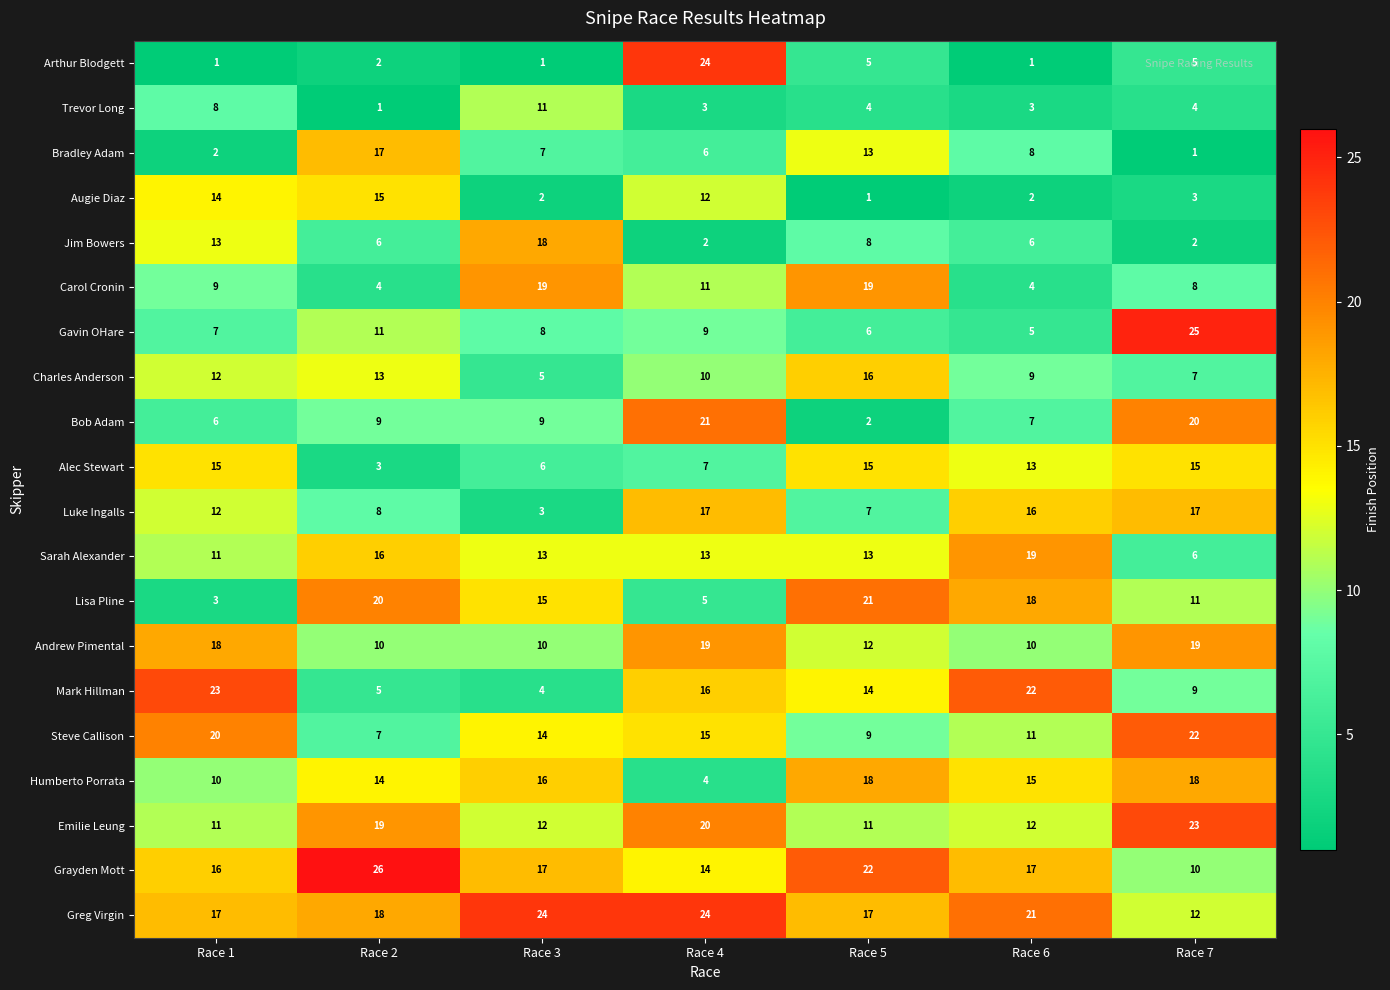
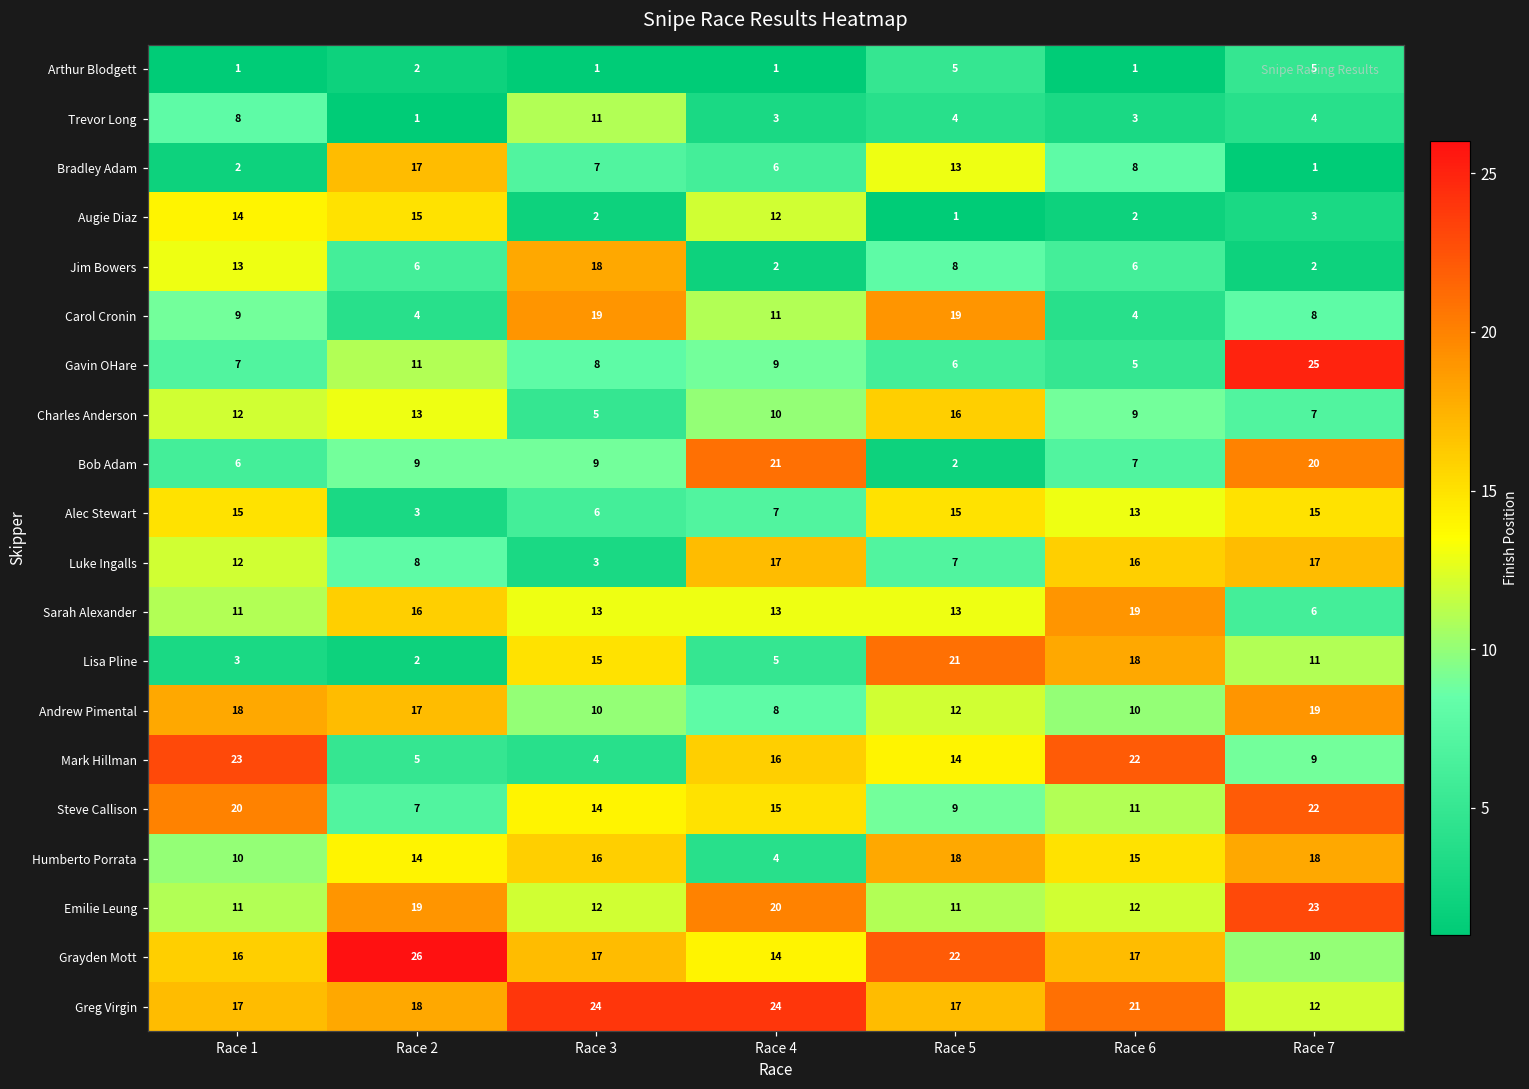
Arthur Blodgett, Race 4: 24 -> 1
Lisa Pline, Race 2: 20 -> 2
Andrew Pimental, Race 2: 10 -> 17
Andrew Pimental, Race 4: 19 -> 8
